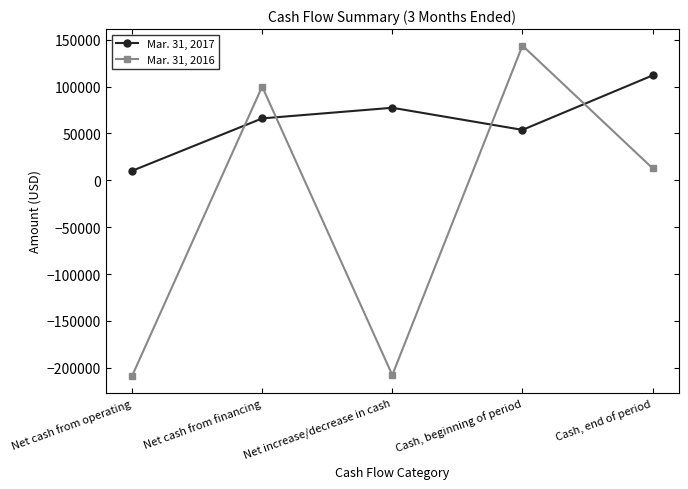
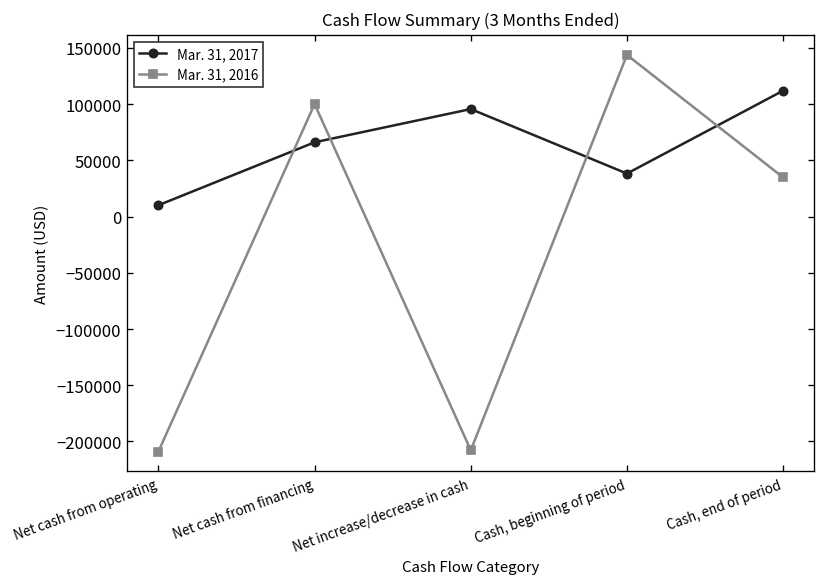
Mar. 31, 2017, Net increase/decrease in cash: 80000 -> 100000
Mar. 31, 2017, Cash, beginning of period: 50000 -> 40000
Mar. 31, 2016, Cash, end of period: 10000 -> 30000
